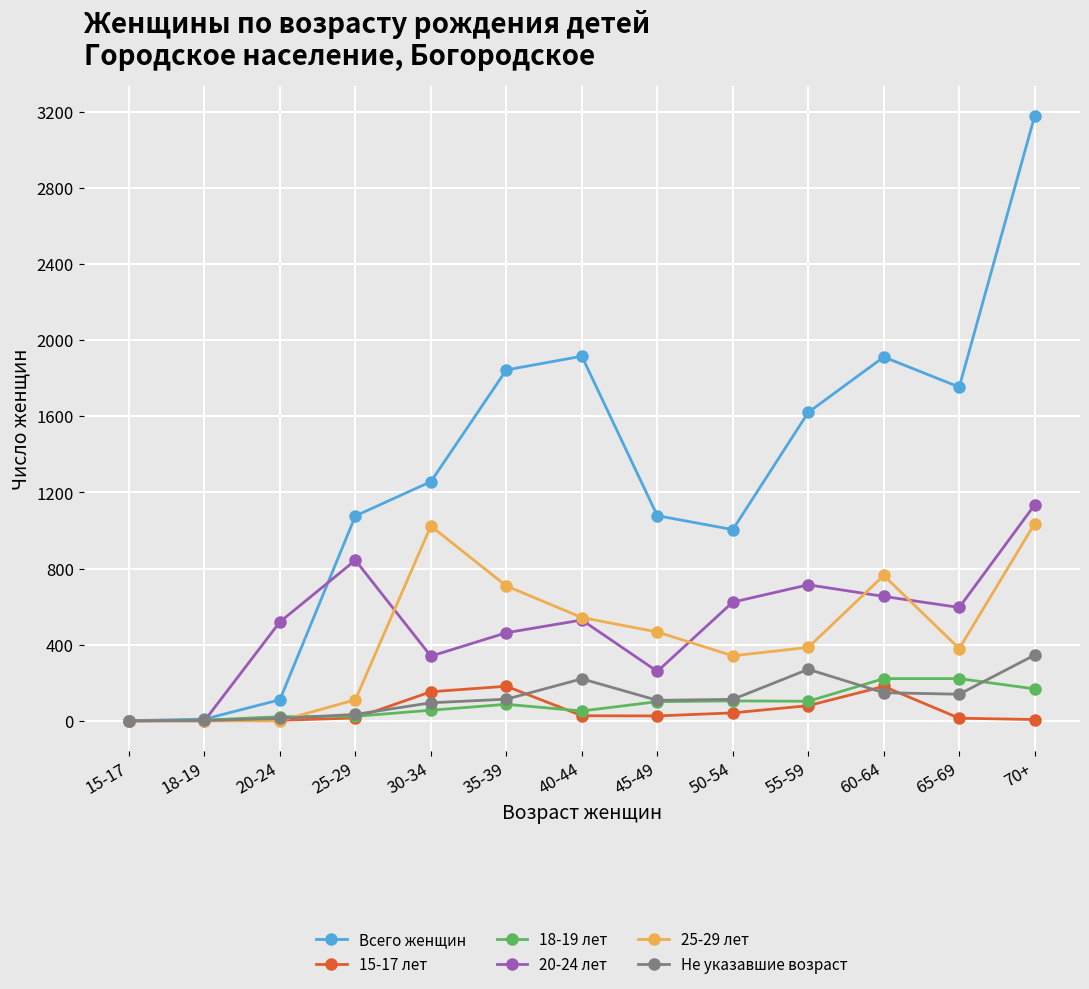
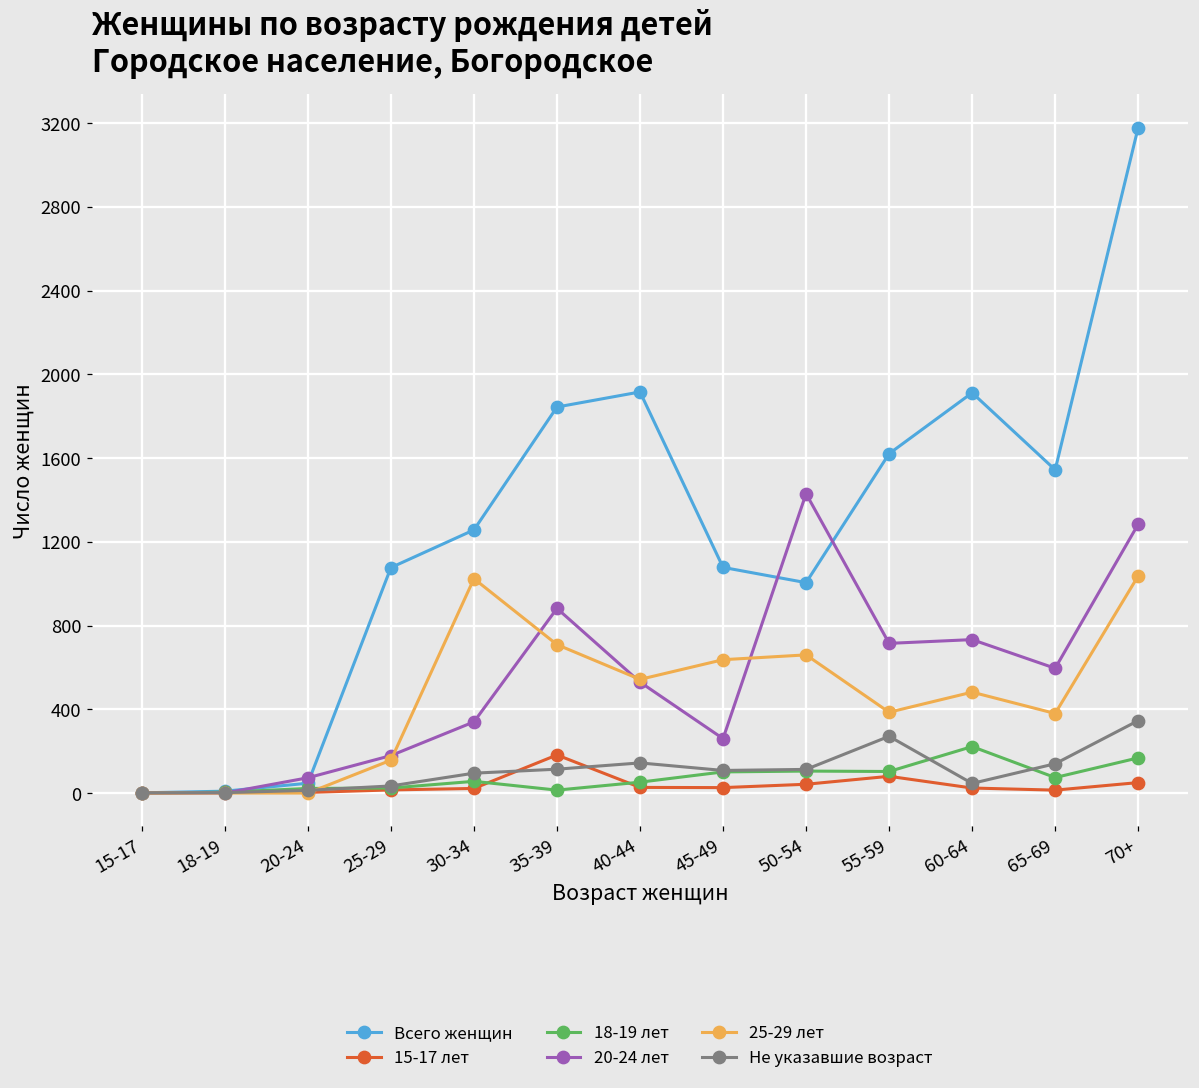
Всего женщин, 20-24: 110 -> 50
20-24 лет, 20-24: 520 -> 70
20-24 лет, 25-29: 840 -> 180
25-29 лет, 25-29: 110 -> 160
15-17 лет, 30-34: 150 -> 20
18-19 лет, 35-39: 90 -> 10
20-24 лет, 35-39: 460 -> 880
Не указавшие возраст, 40-44: 220 -> 140
25-29 лет, 45-49: 470 -> 640
20-24 лет, 50-54: 620 -> 1430
25-29 лет, 50-54: 340 -> 660
15-17 лет, 60-64: 180 -> 20
20-24 лет, 60-64: 650 -> 730
25-29 лет, 60-64: 760 -> 480
Не указавшие возраст, 60-64: 150 -> 50
Всего женщин, 65-69: 1750 -> 1540
18-19 лет, 65-69: 220 -> 70
15-17 лет, 70+: 10 -> 50
20-24 лет, 70+: 1140 -> 1280
